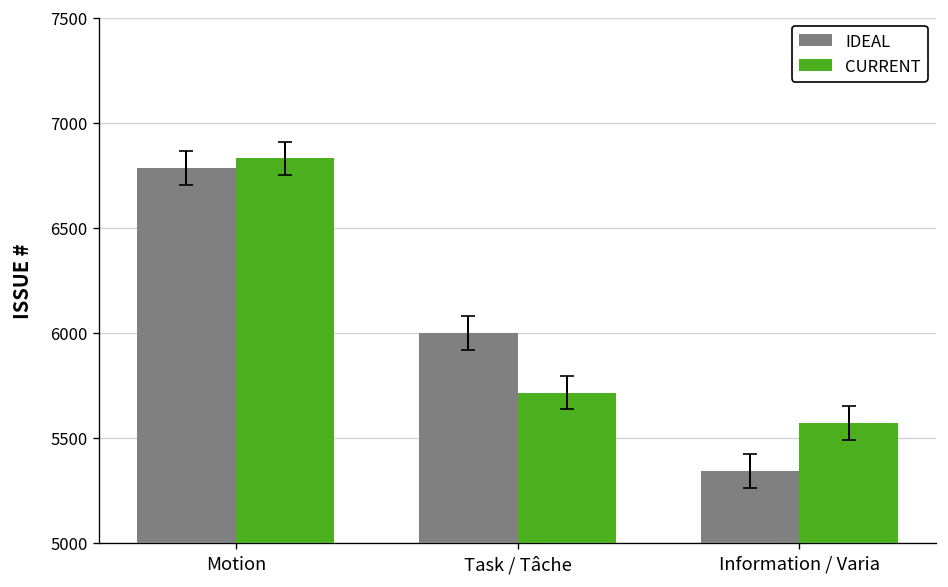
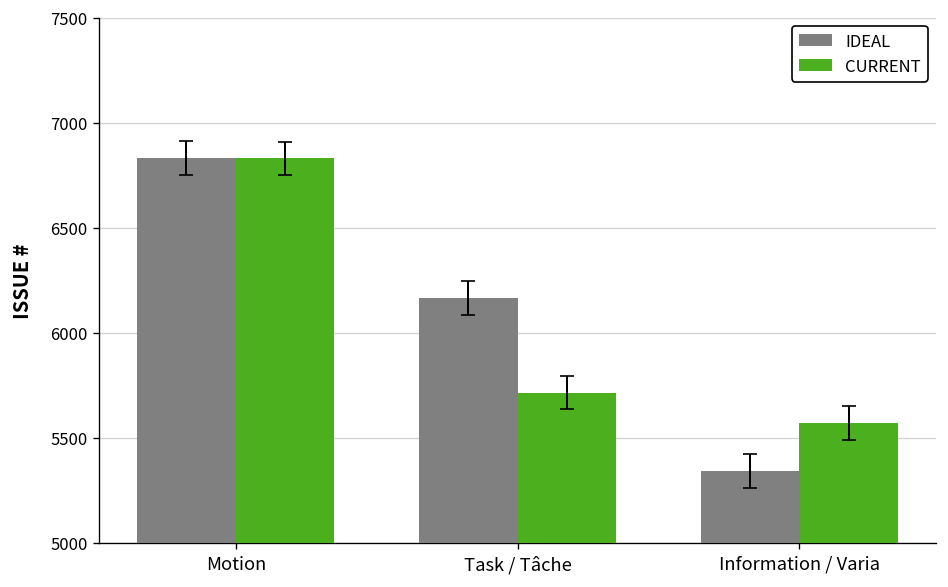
IDEAL, Motion: 6780 -> 6830
IDEAL, Task / Tâche: 6000 -> 6170
